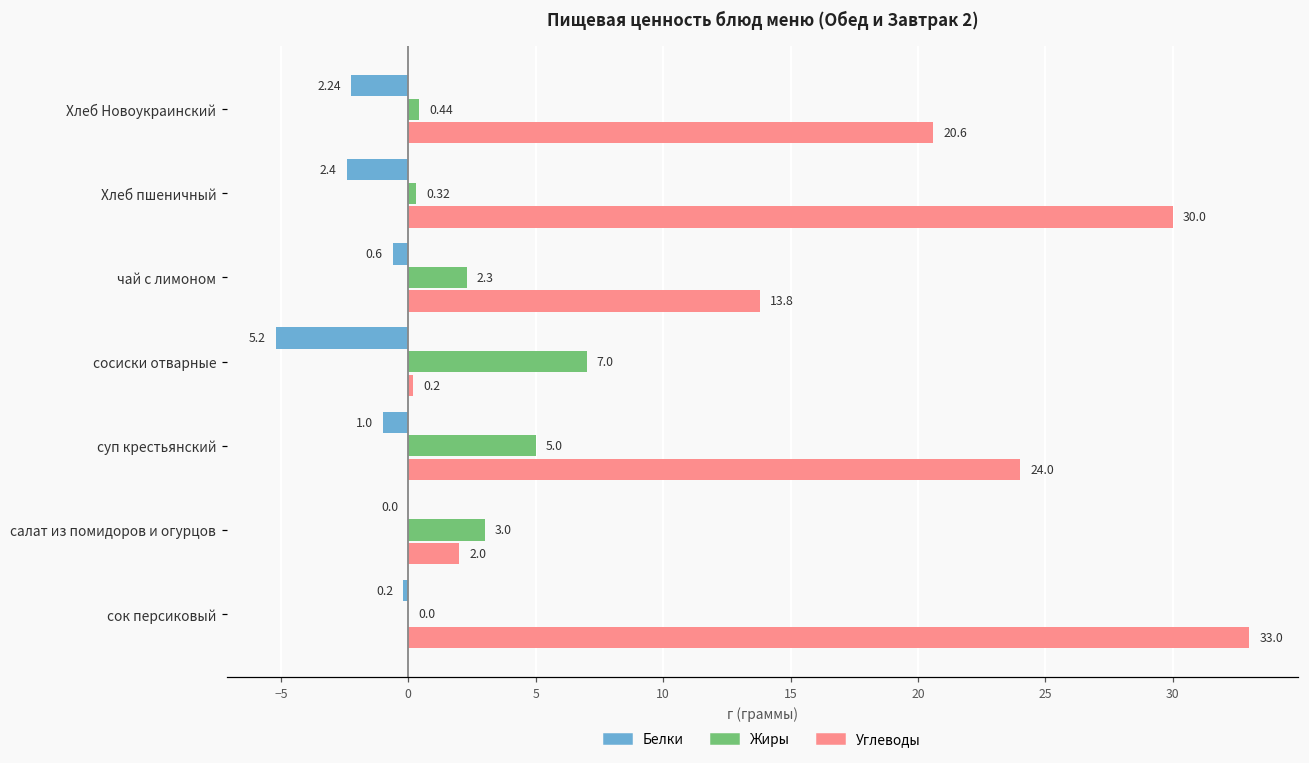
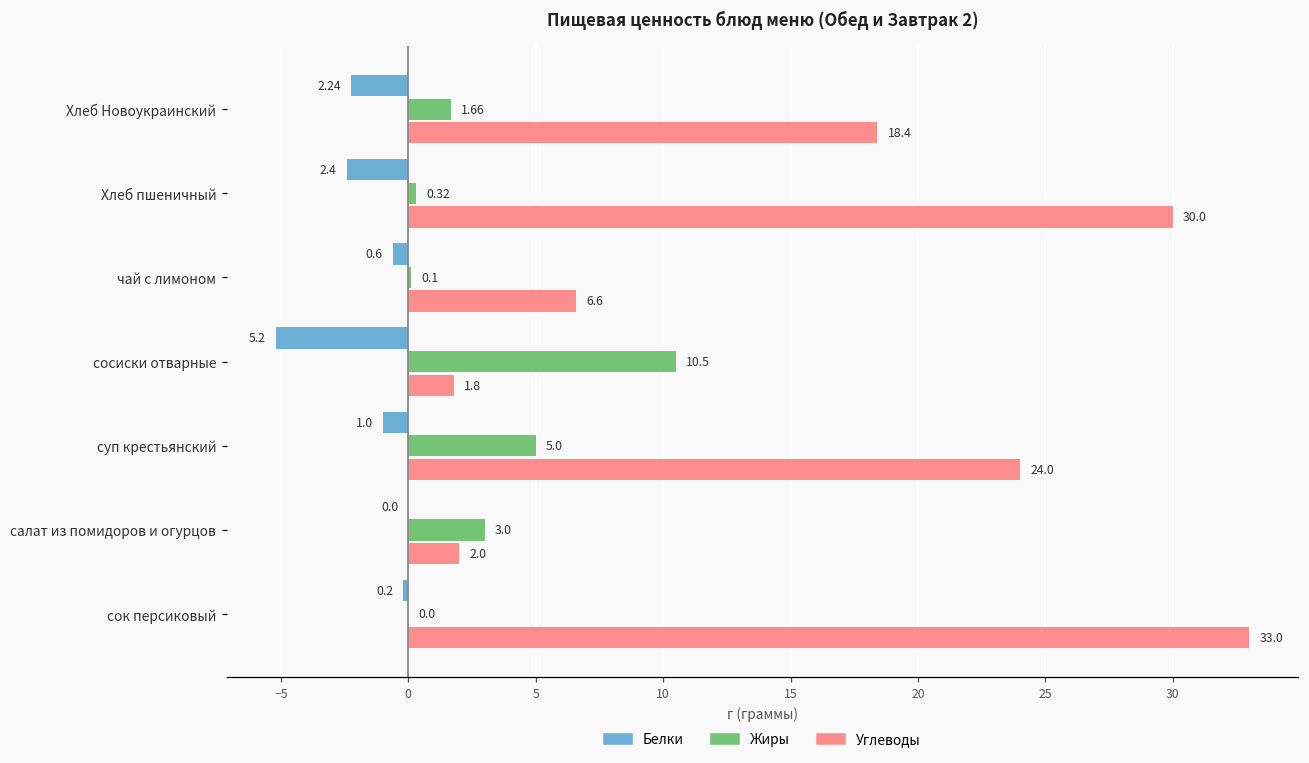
Жиры, Хлеб Новоукраинский: 0.44 -> 1.66
Углеводы, Хлеб Новоукраинский: 20.6 -> 18.4
Жиры, чай с лимоном: 2.3 -> 0.1
Углеводы, чай с лимоном: 13.8 -> 6.6
Жиры, сосиски отварные: 7.0 -> 10.5
Углеводы, сосиски отварные: 0.2 -> 1.8
